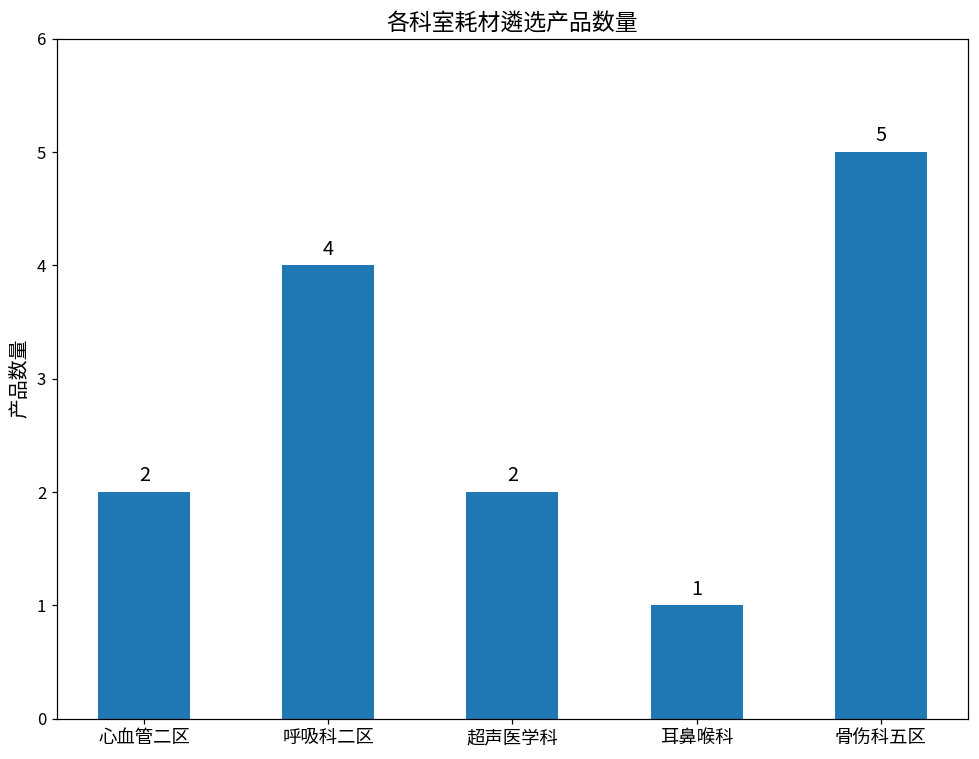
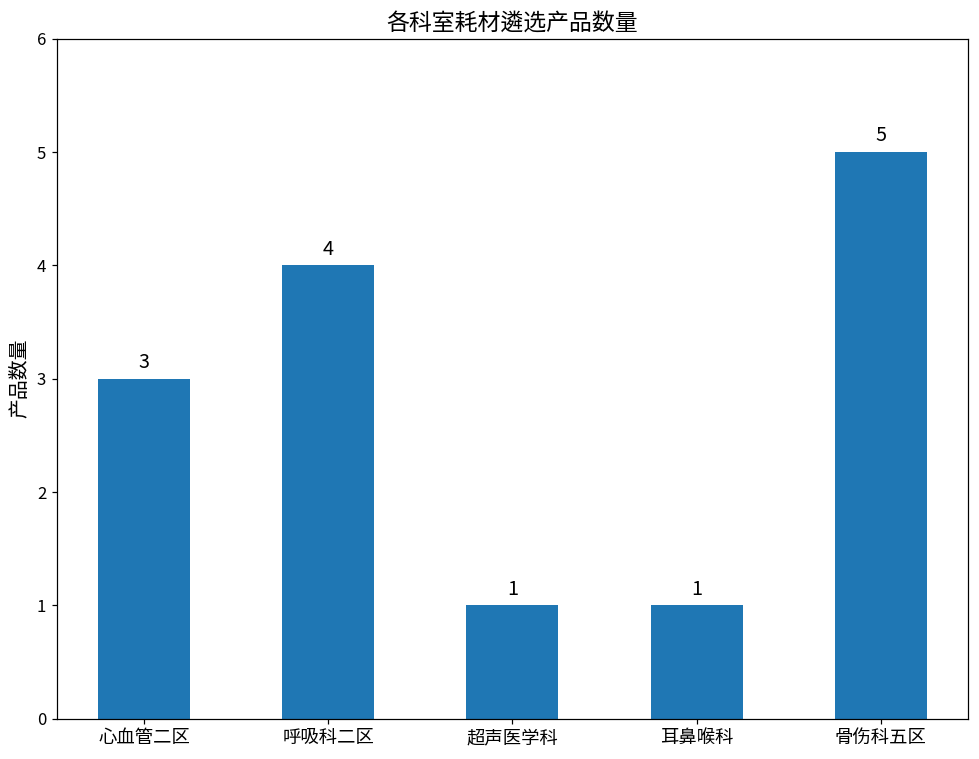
心血管二区: 2 -> 3
超声医学科: 2 -> 1
